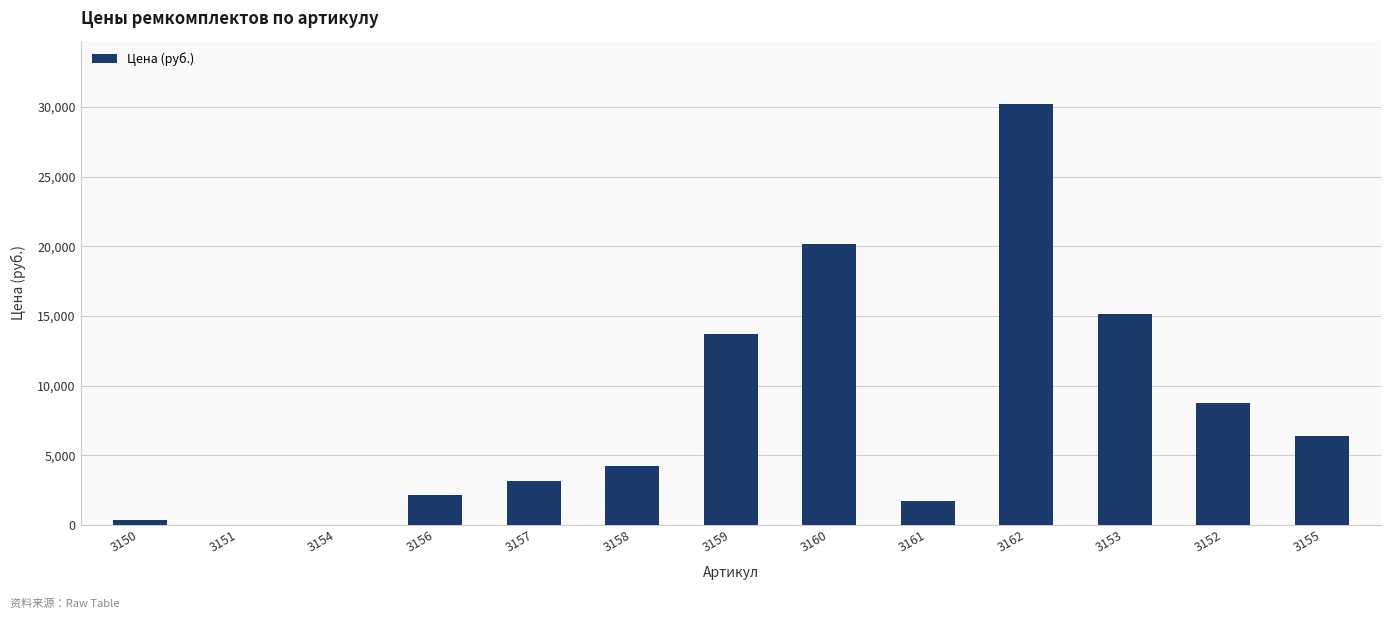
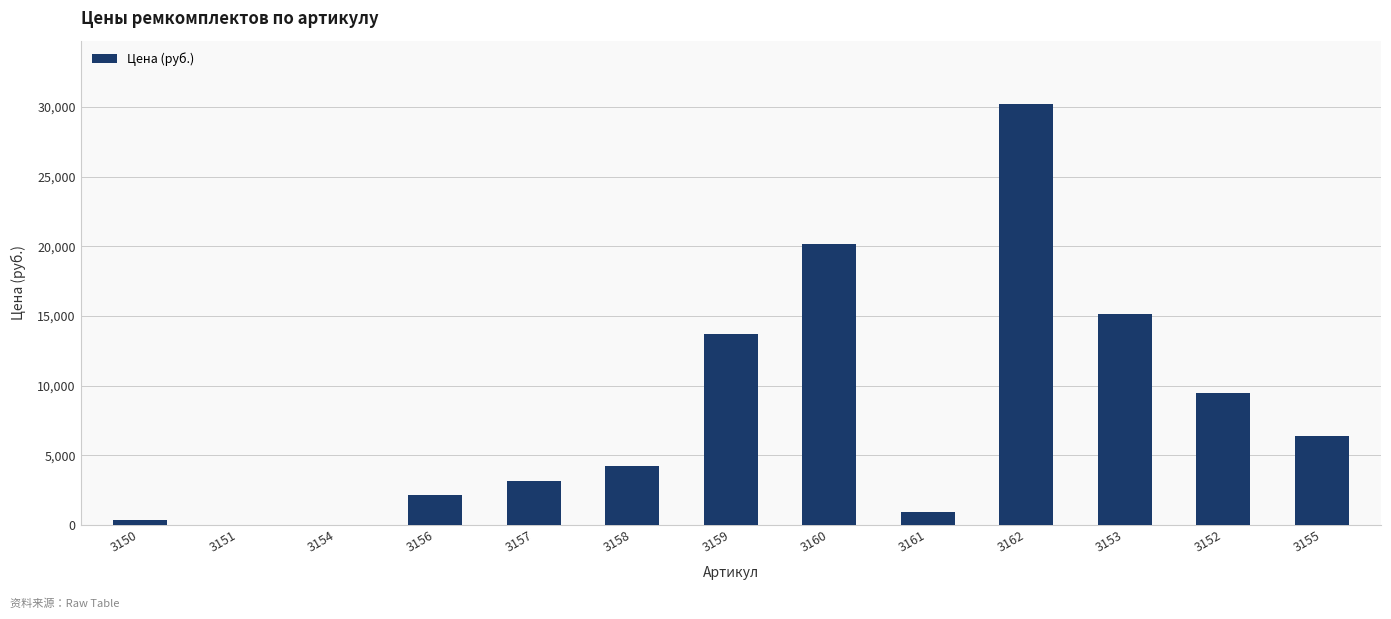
3161: 1,700 -> 900
3152: 8,700 -> 9,500
